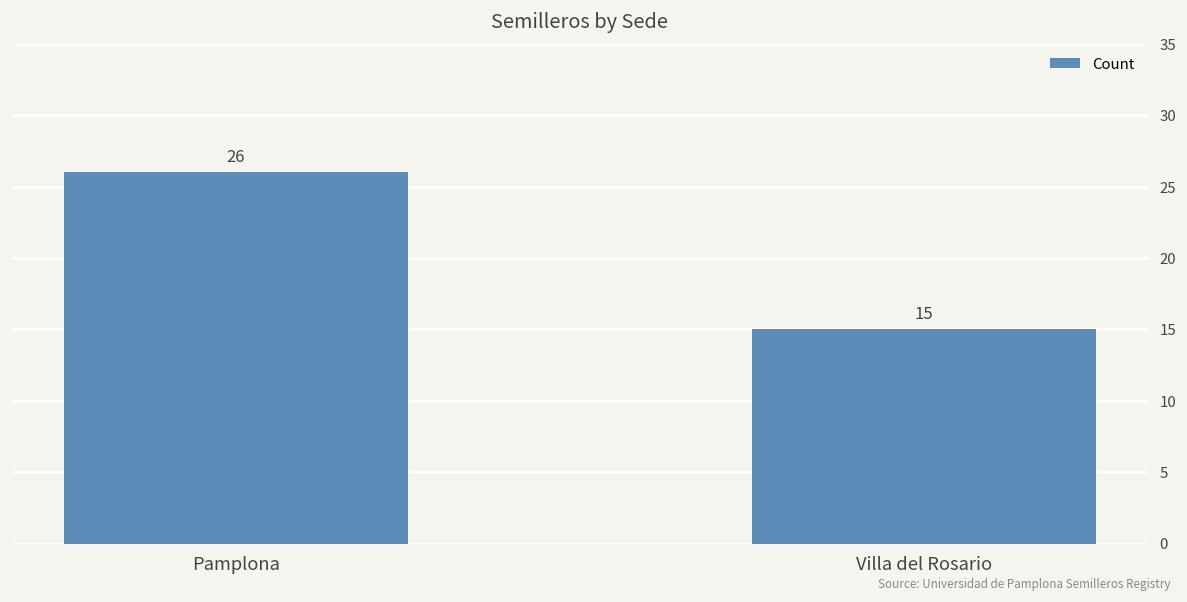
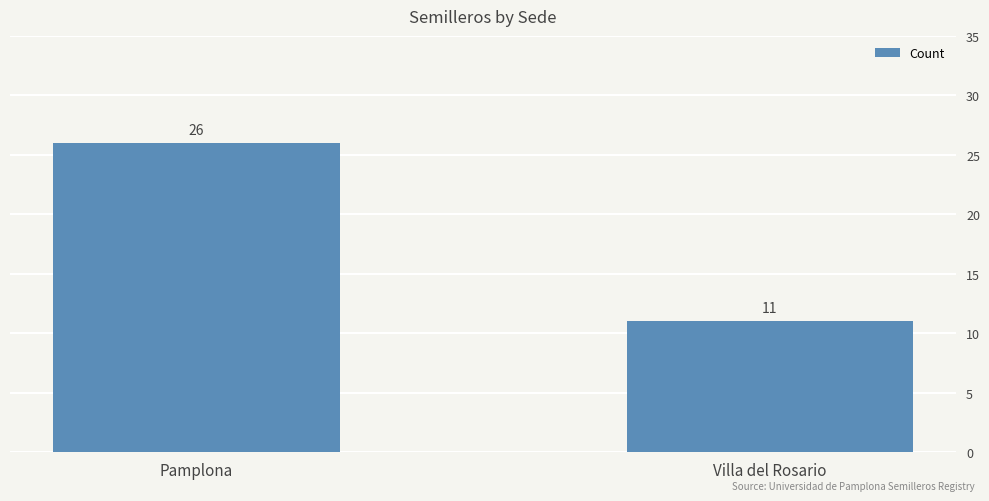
Villa del Rosario: 15 -> 11
